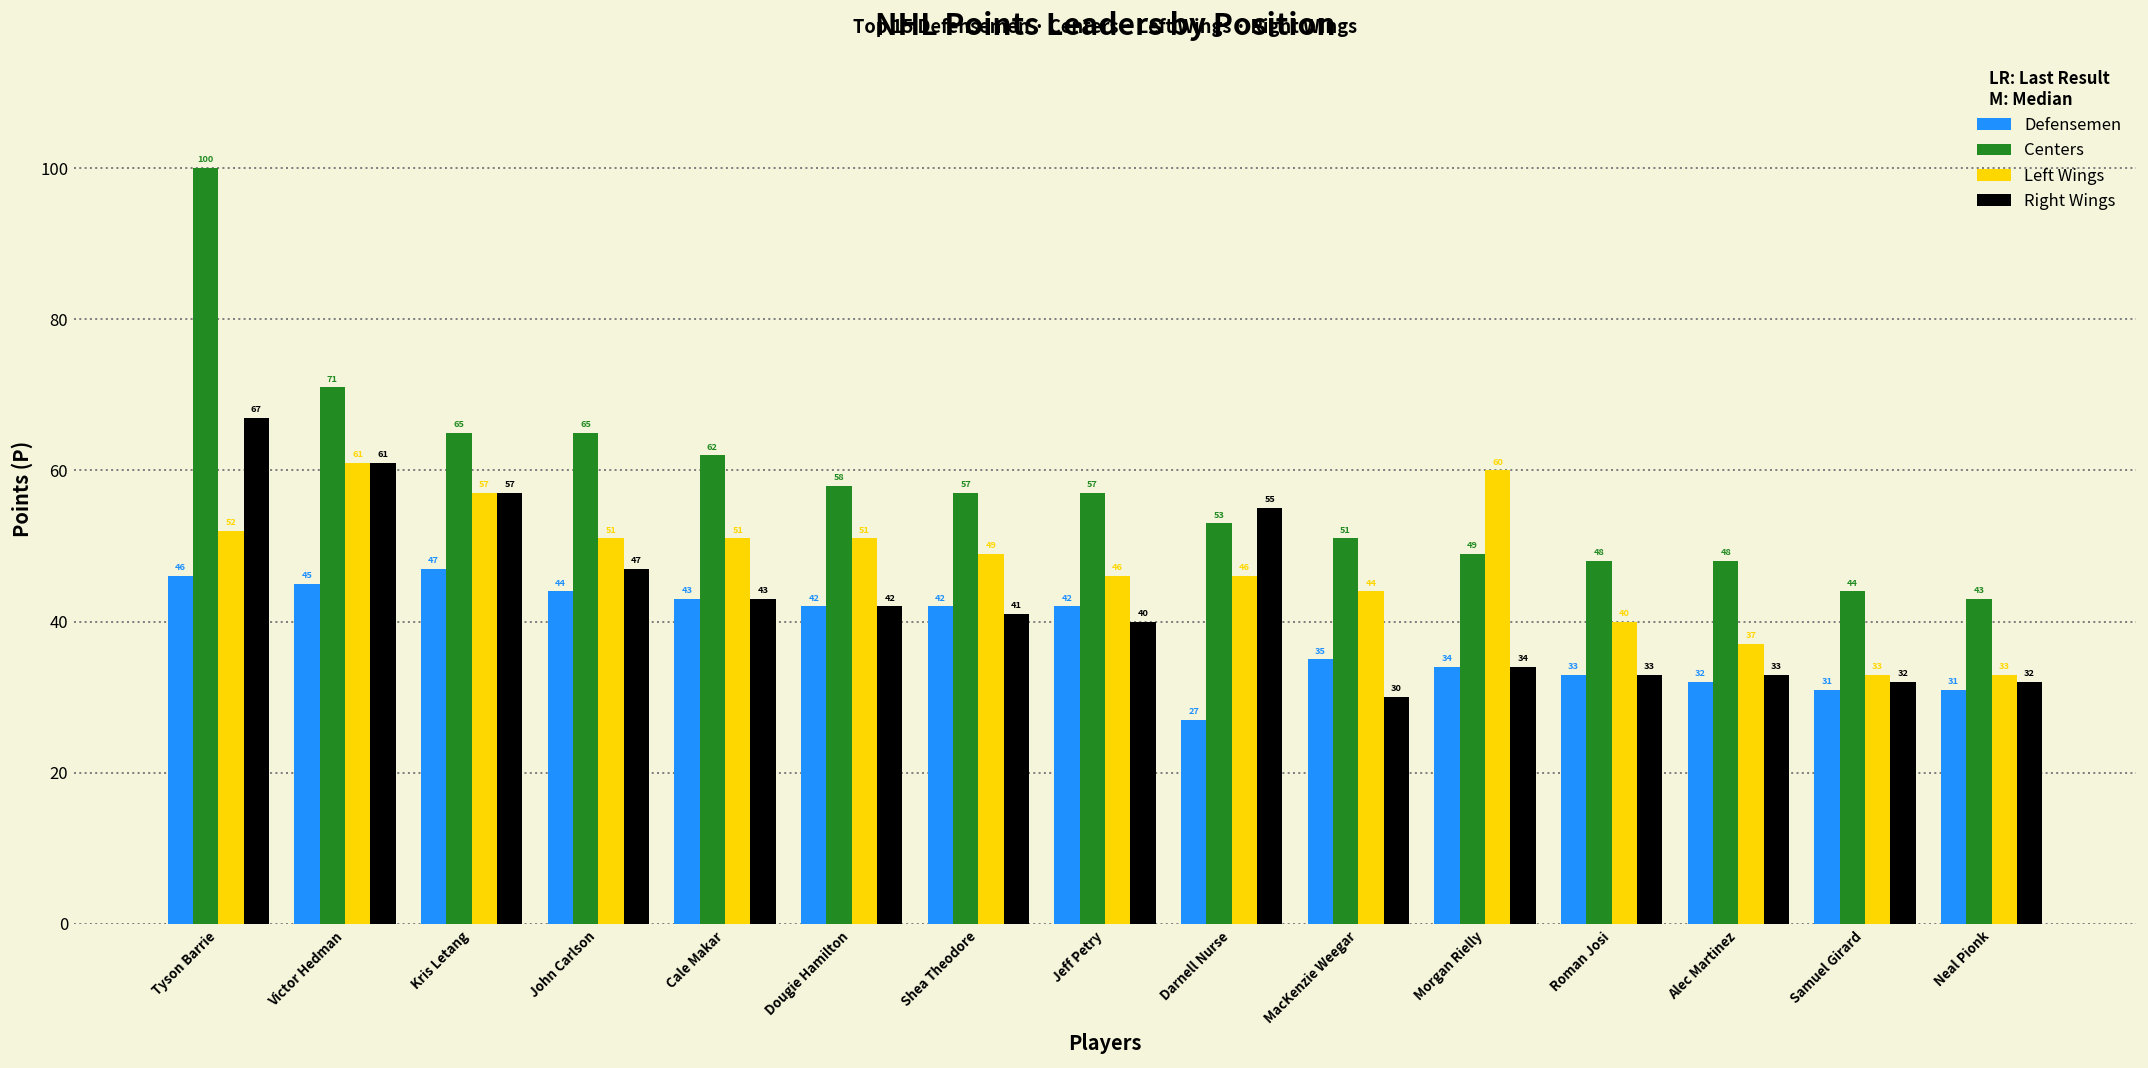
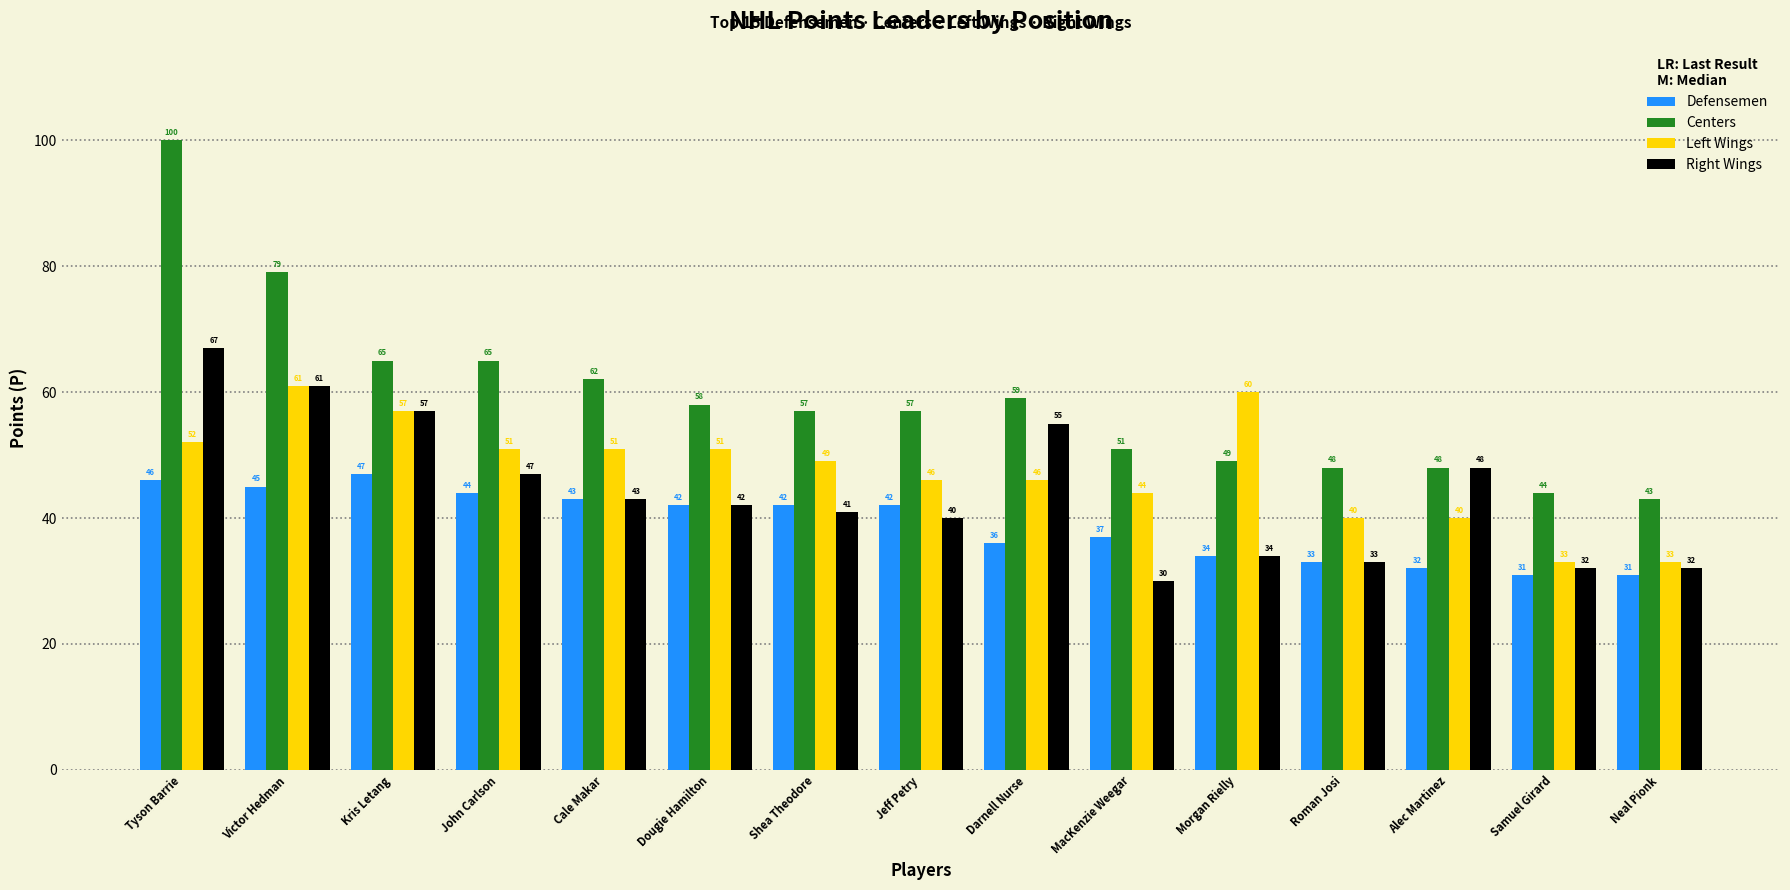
Centers, Victor Hedman: 71 -> 79
Defensemen, Darnell Nurse: 27 -> 36
Centers, Darnell Nurse: 53 -> 59
Defensemen, MacKenzie Weegar: 35 -> 37
Left Wings, Alec Martinez: 37 -> 40
Right Wings, Alec Martinez: 33 -> 48
